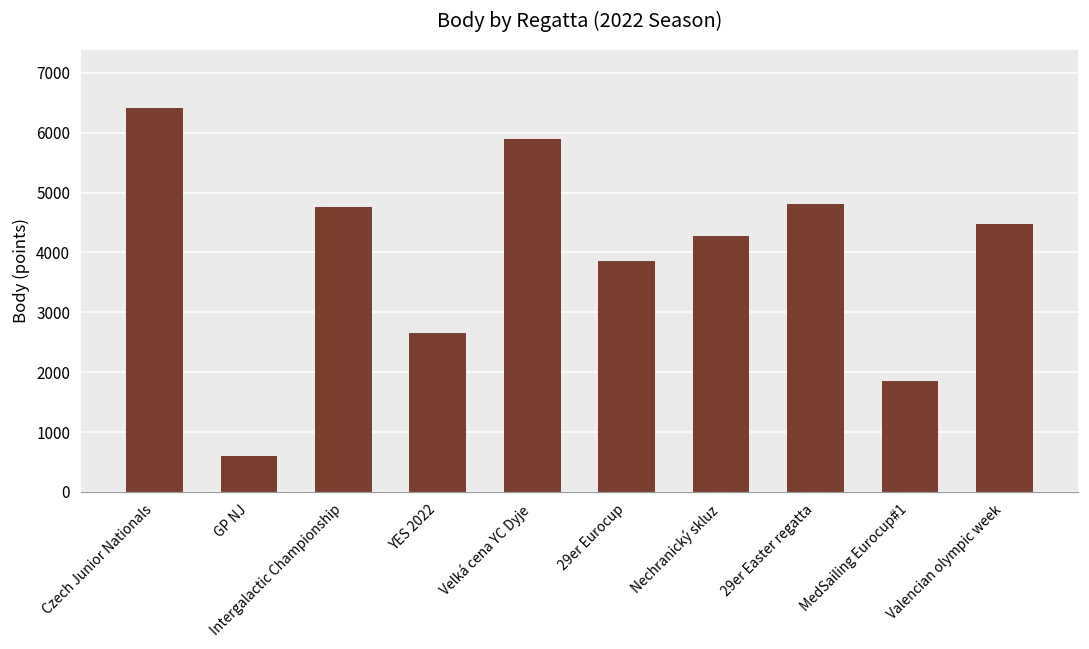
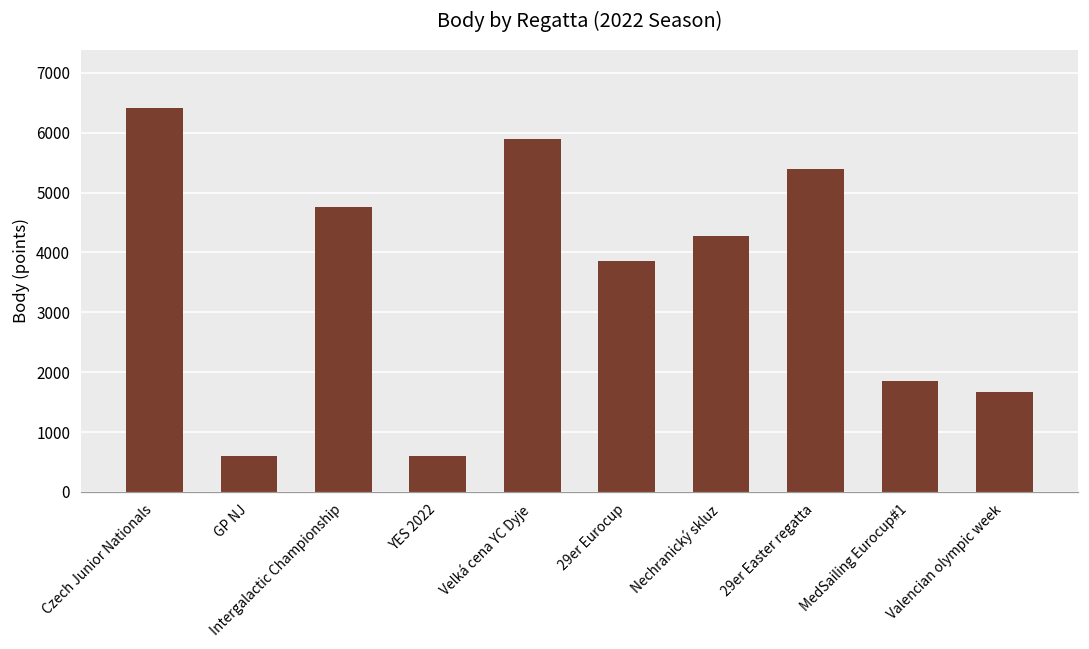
YES 2022: 2700 -> 600
29er Easter regatta: 4800 -> 5400
Valencian olympic week: 4500 -> 1700
